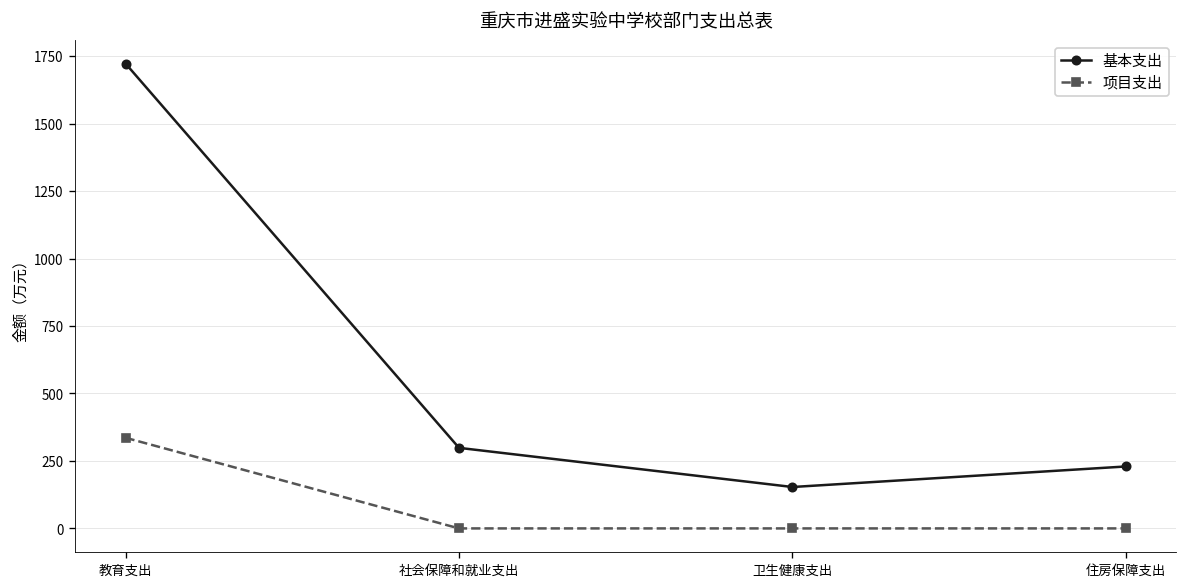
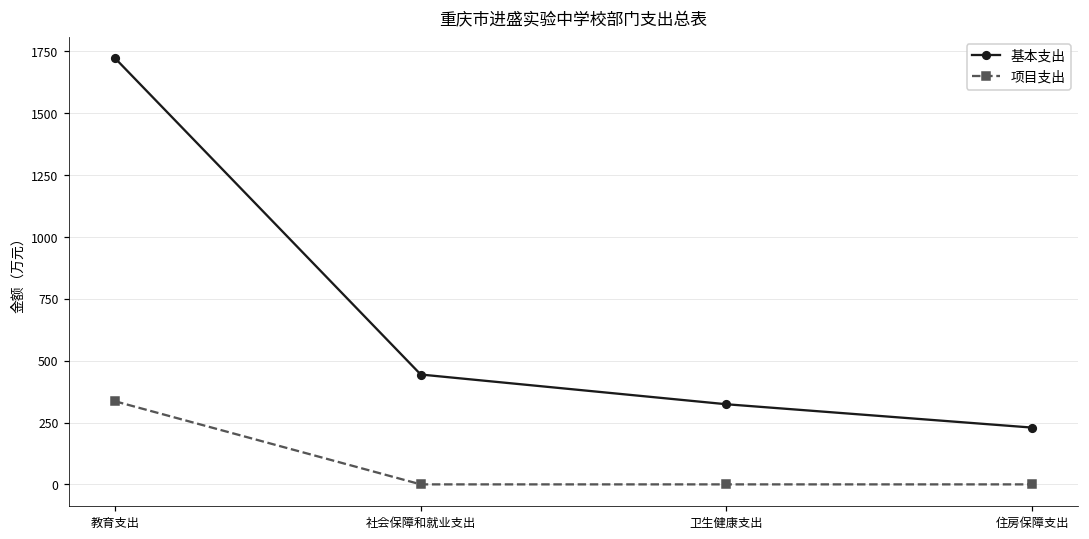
基本支出, 社会保障和就业支出: 300 -> 440
基本支出, 卫生健康支出: 150 -> 320
